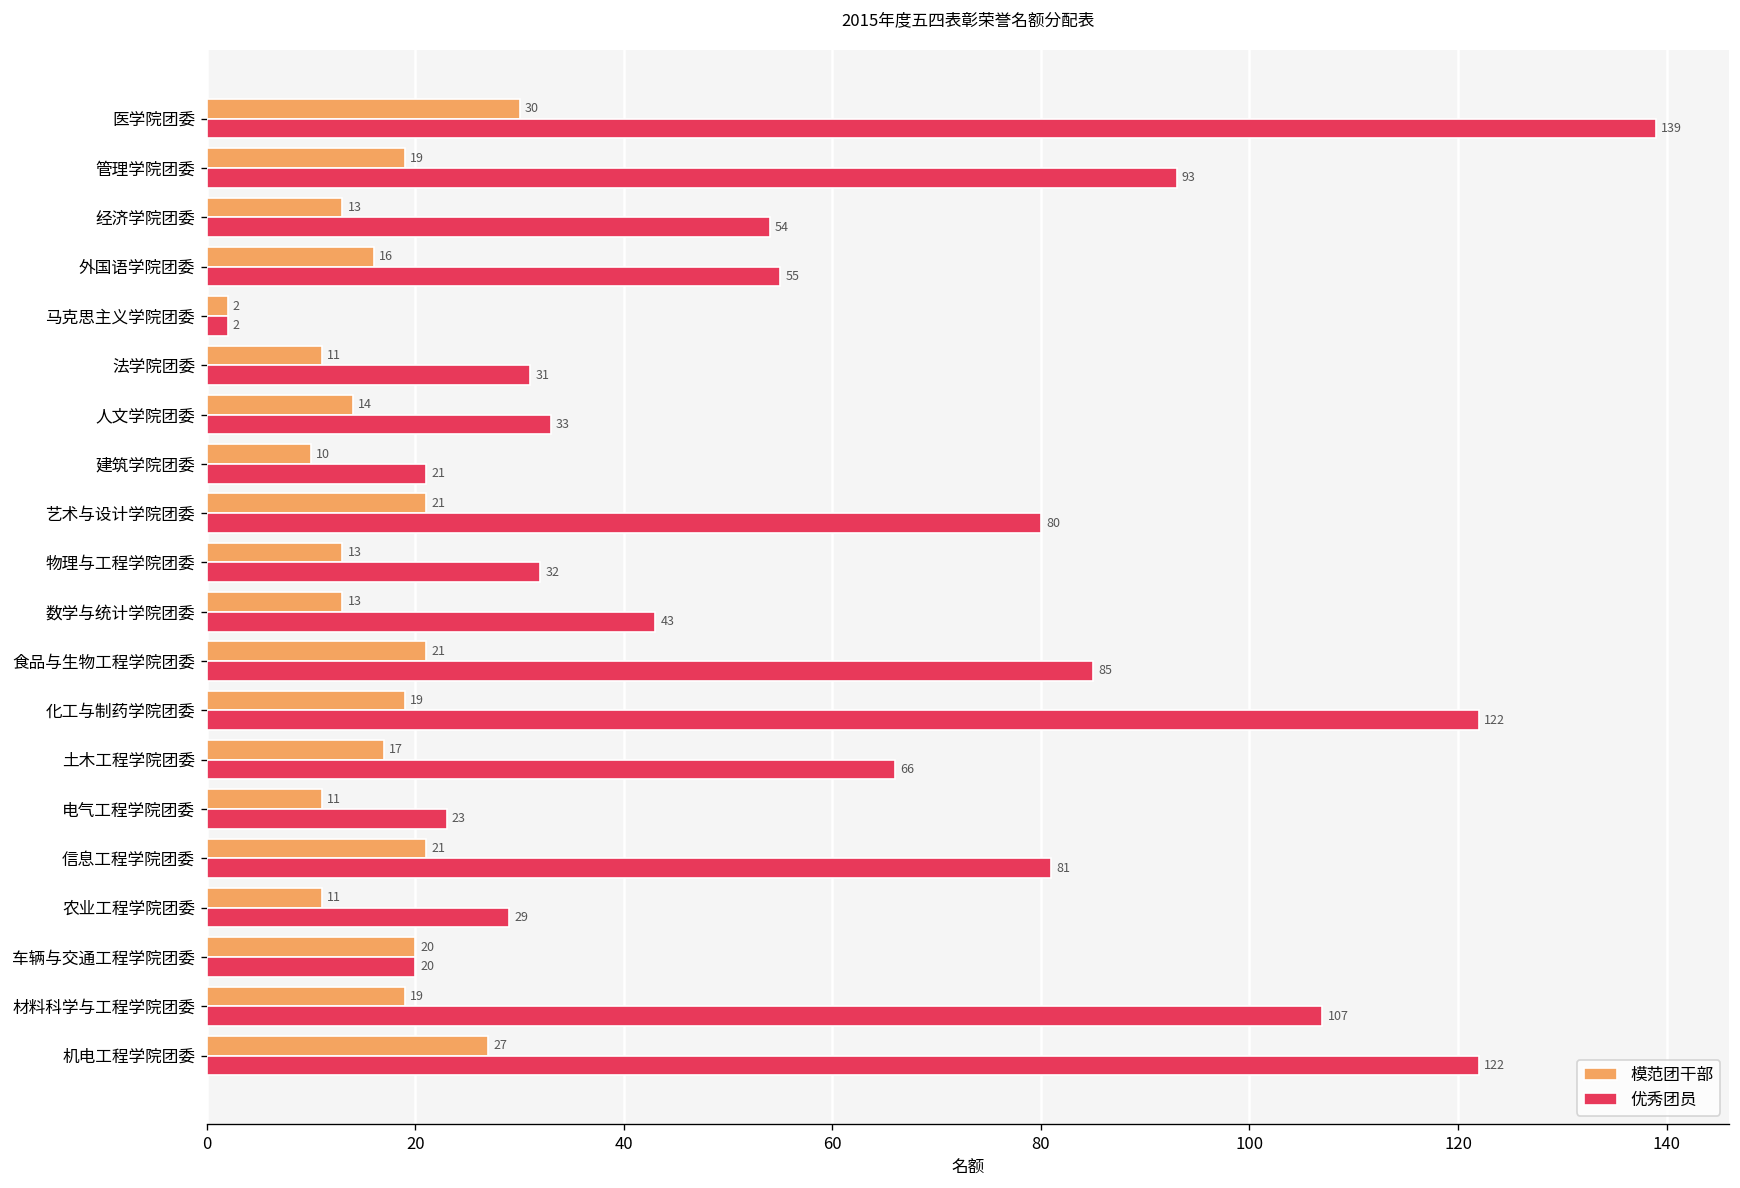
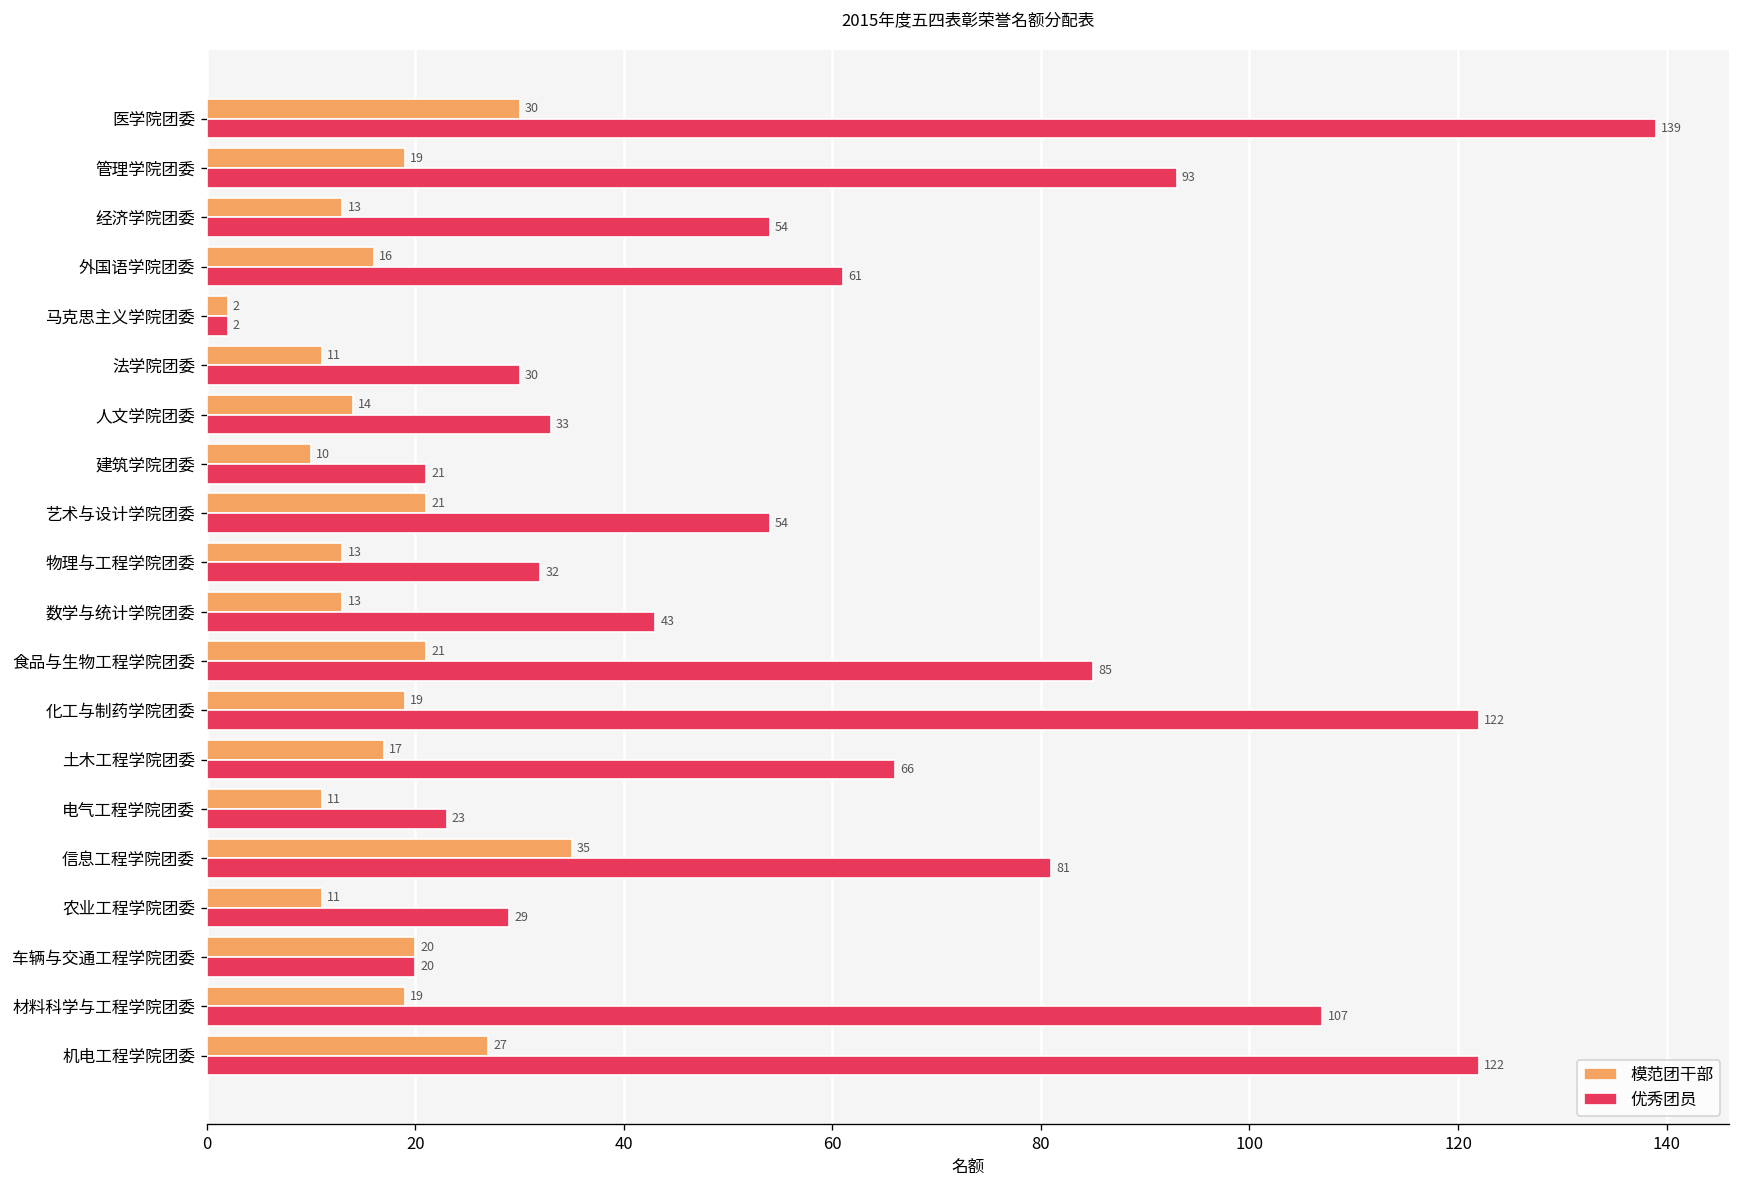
优秀团员, 外国语学院团委: 55 -> 61
优秀团员, 法学院团委: 31 -> 30
优秀团员, 艺术与设计学院团委: 80 -> 54
模范团干部, 信息工程学院团委: 21 -> 35
